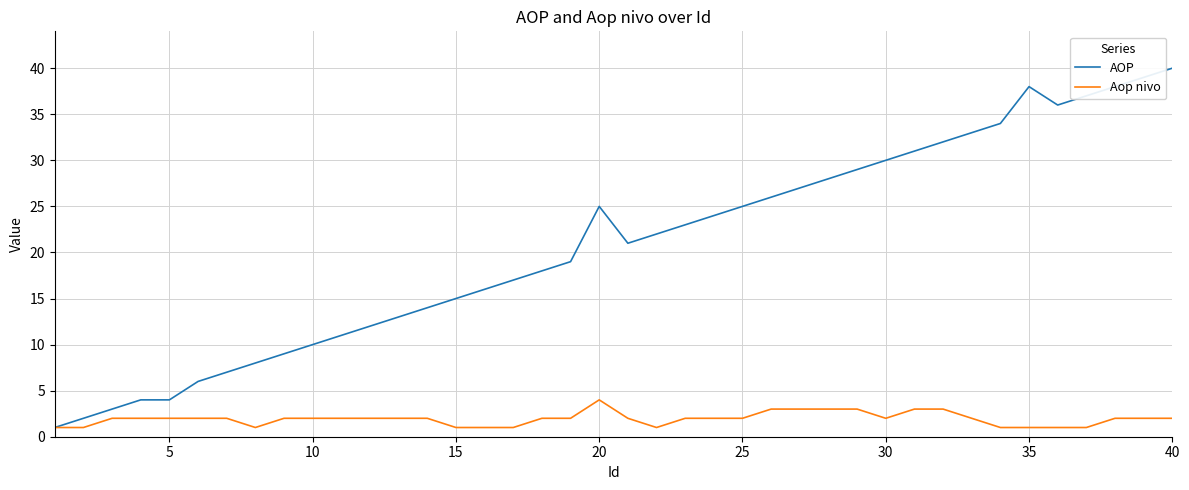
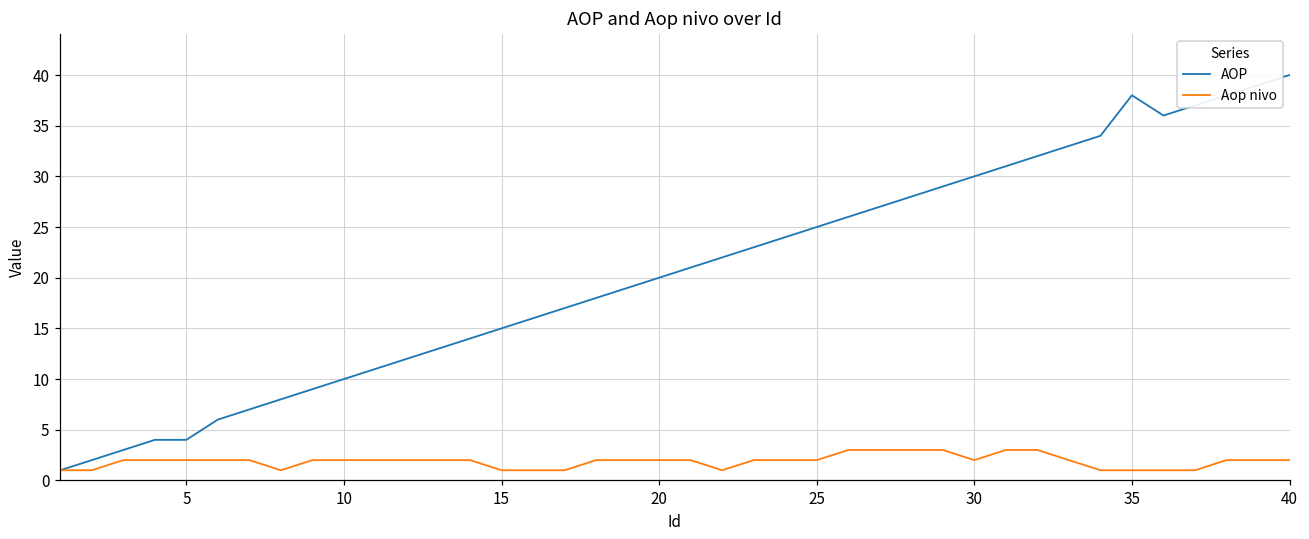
AOP, 20: 25 -> 20
Aop nivo, 20: 4 -> 2
